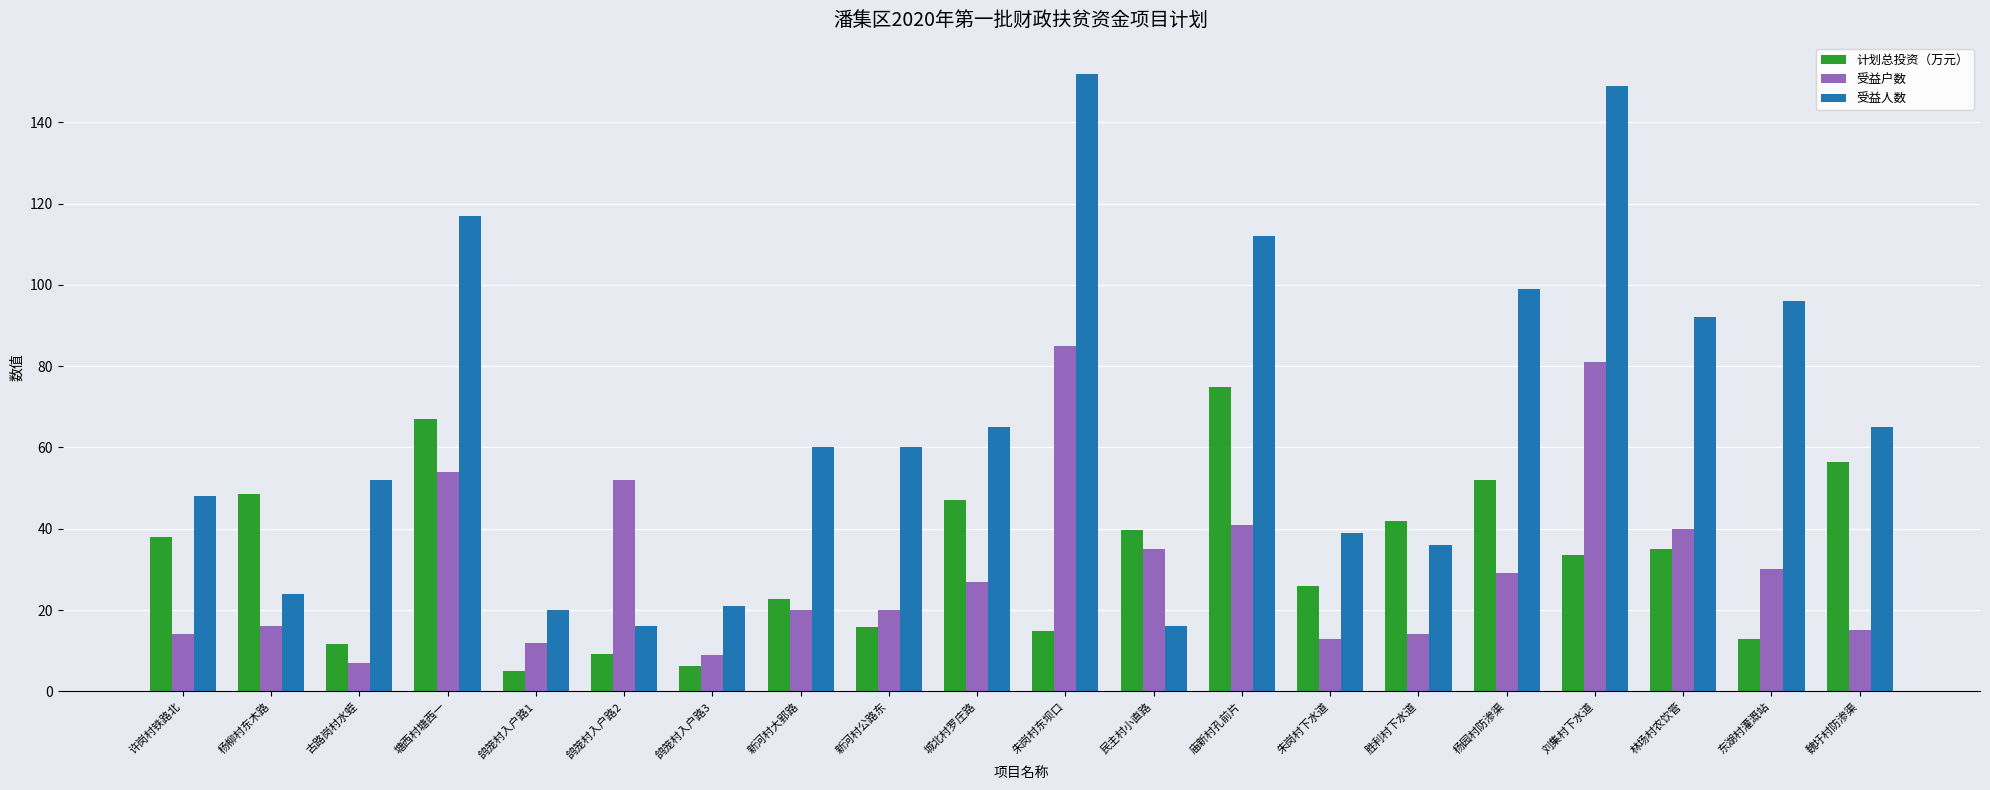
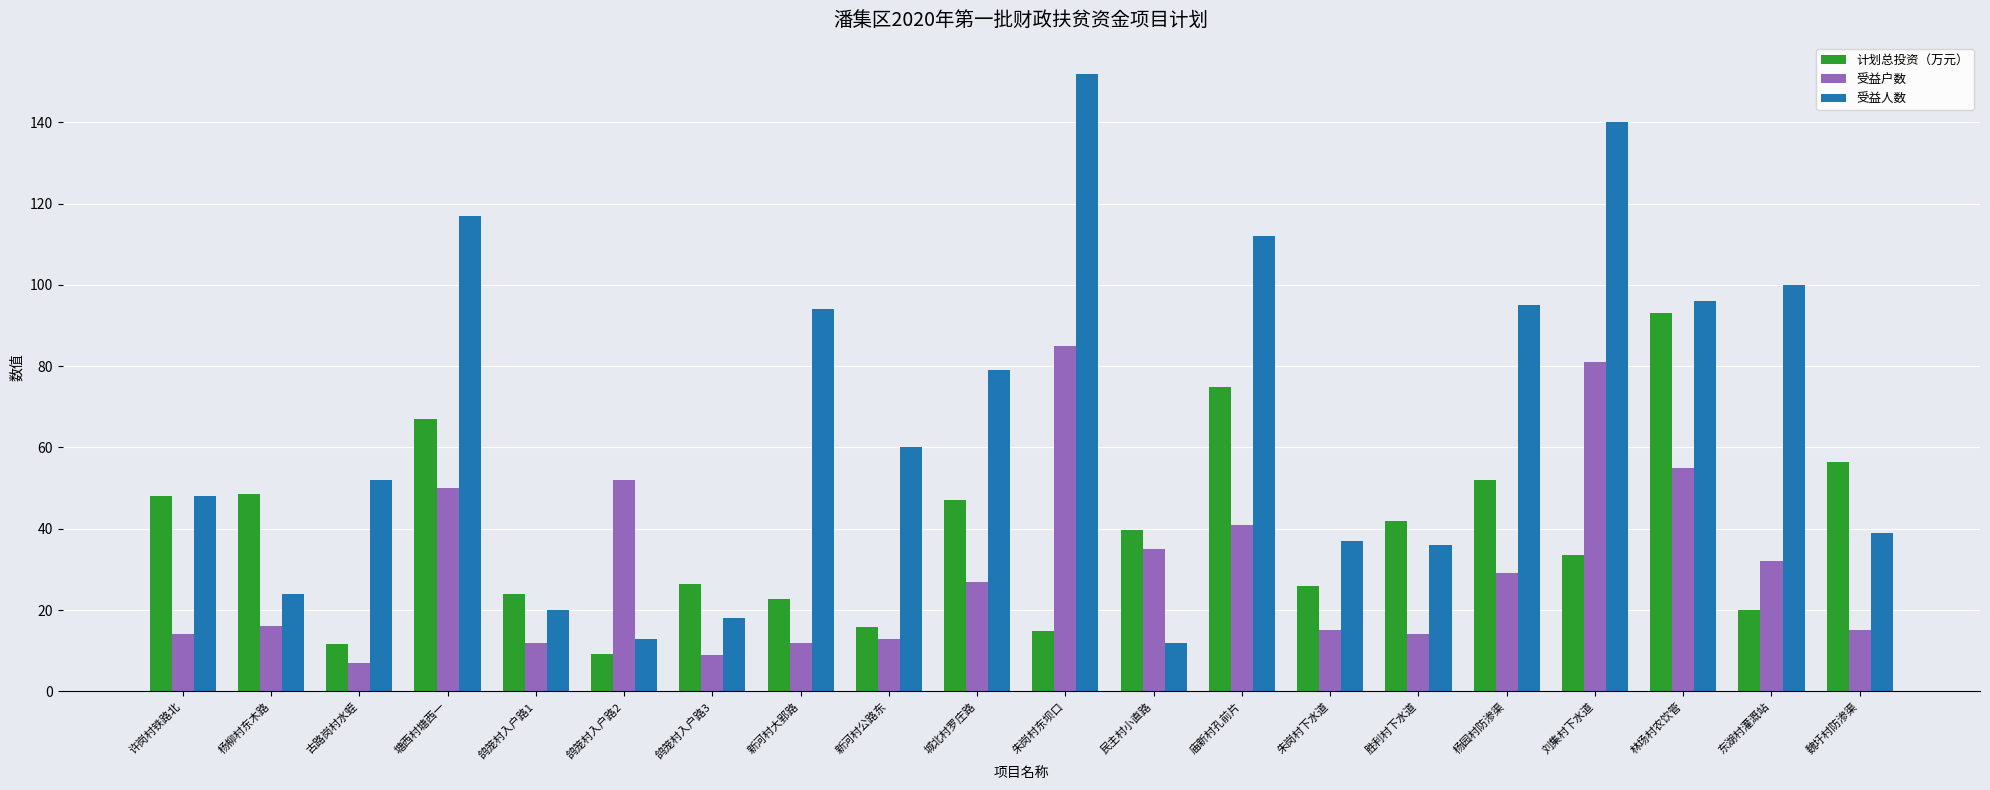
计划总投资（万元）, 许岗村铁路北: 38 -> 48
受益户数, 塘西村塘西一: 54 -> 50
计划总投资（万元）, 鸽笼村入户路1: 5 -> 24
受益人数, 鸽笼村入户路2: 16 -> 13
计划总投资（万元）, 鸽笼村入户路3: 6 -> 26
受益人数, 鸽笼村入户路3: 21 -> 18
受益户数, 新河村大郢路: 20 -> 12
受益人数, 新河村大郢路: 60 -> 94
受益户数, 新河村公路东: 20 -> 13
受益人数, 城北村罗庄路: 65 -> 79
受益人数, 民主村小直路: 16 -> 12
受益户数, 朱岗村下水道: 13 -> 15
受益人数, 朱岗村下水道: 39 -> 37
受益人数, 杨园村防渗渠: 99 -> 95
受益人数, 刘集村下水道: 149 -> 140
计划总投资（万元）, 林场村农饮管: 35 -> 93
受益户数, 林场村农饮管: 40 -> 55
受益人数, 林场村农饮管: 92 -> 96
计划总投资（万元）, 东湖村灌溉站: 13 -> 20
受益户数, 东湖村灌溉站: 30 -> 32
受益人数, 东湖村灌溉站: 96 -> 100
受益人数, 魏圩村防渗渠: 65 -> 39
